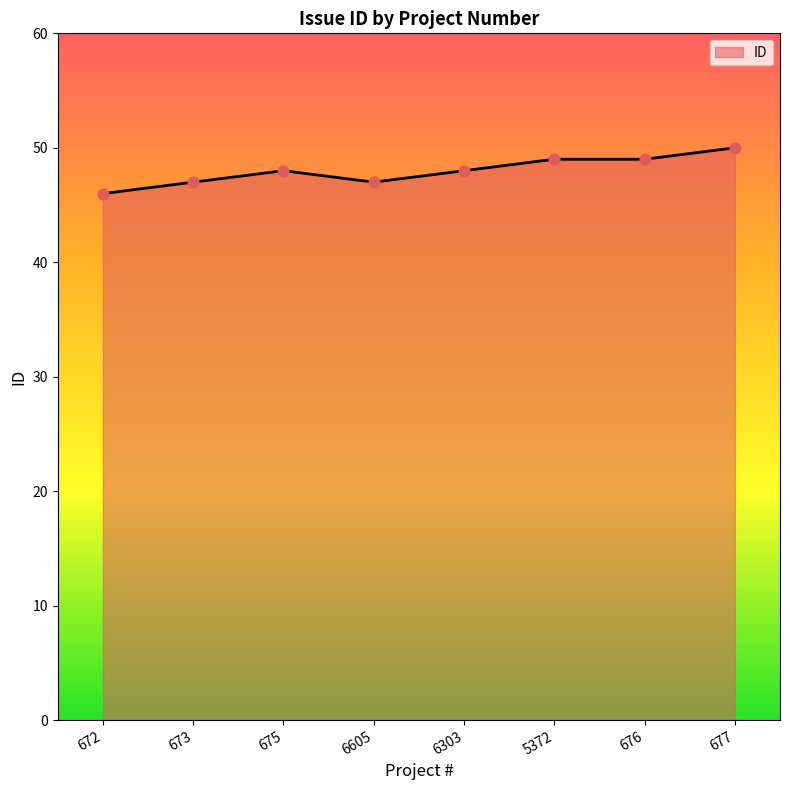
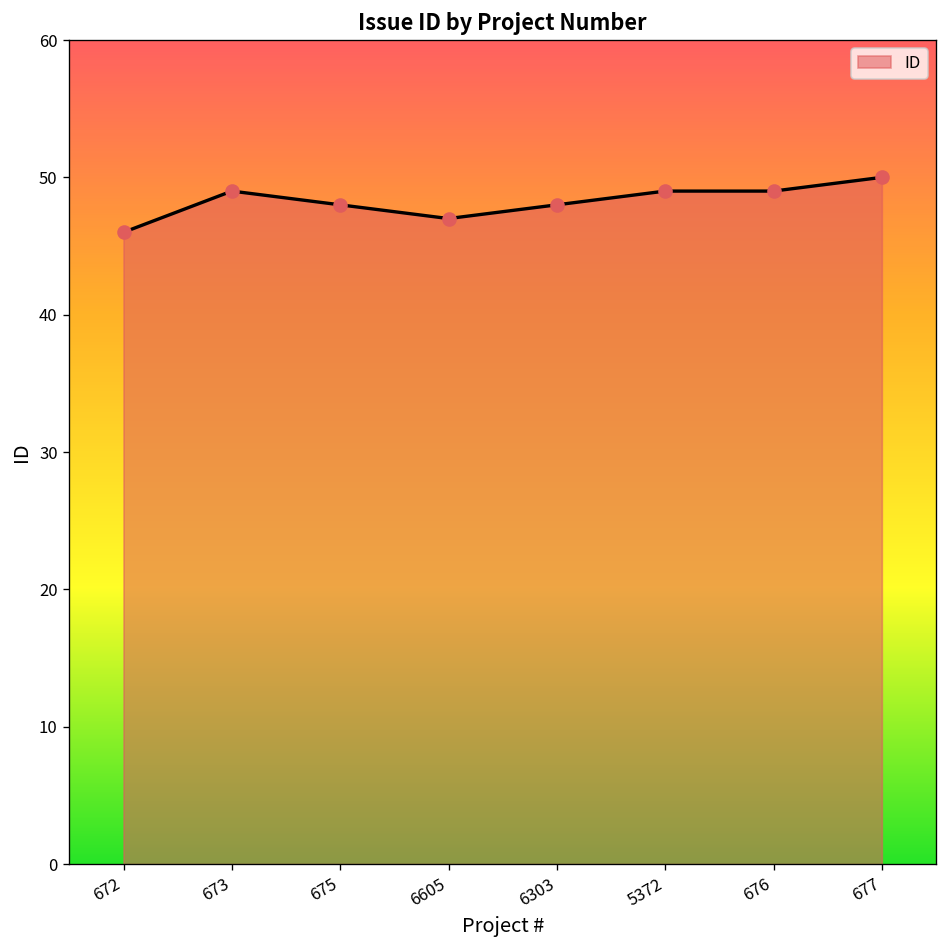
673: 47 -> 49
